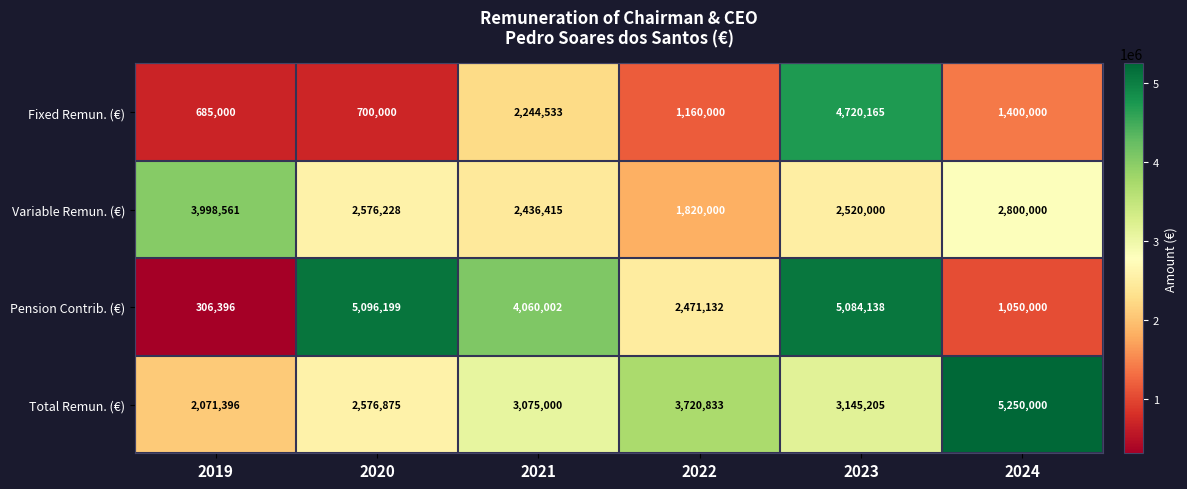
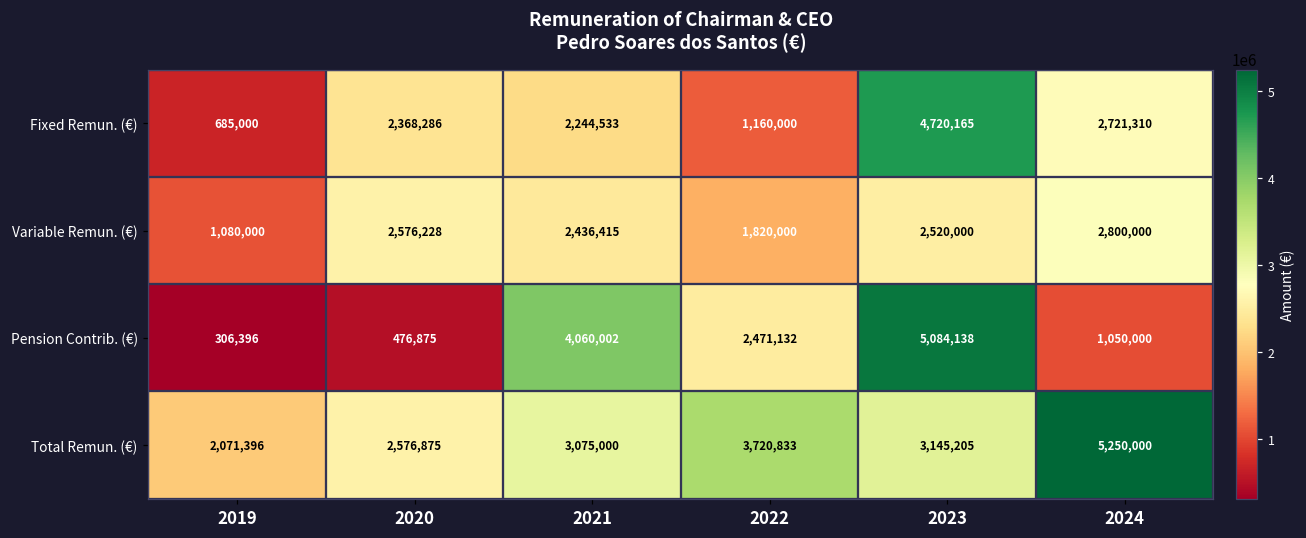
Fixed Remun. (€), 2020: 700,000 -> 2,368,286
Fixed Remun. (€), 2024: 1,400,000 -> 2,721,310
Variable Remun. (€), 2019: 3,998,561 -> 1,080,000
Pension Contrib. (€), 2020: 5,096,199 -> 476,875
